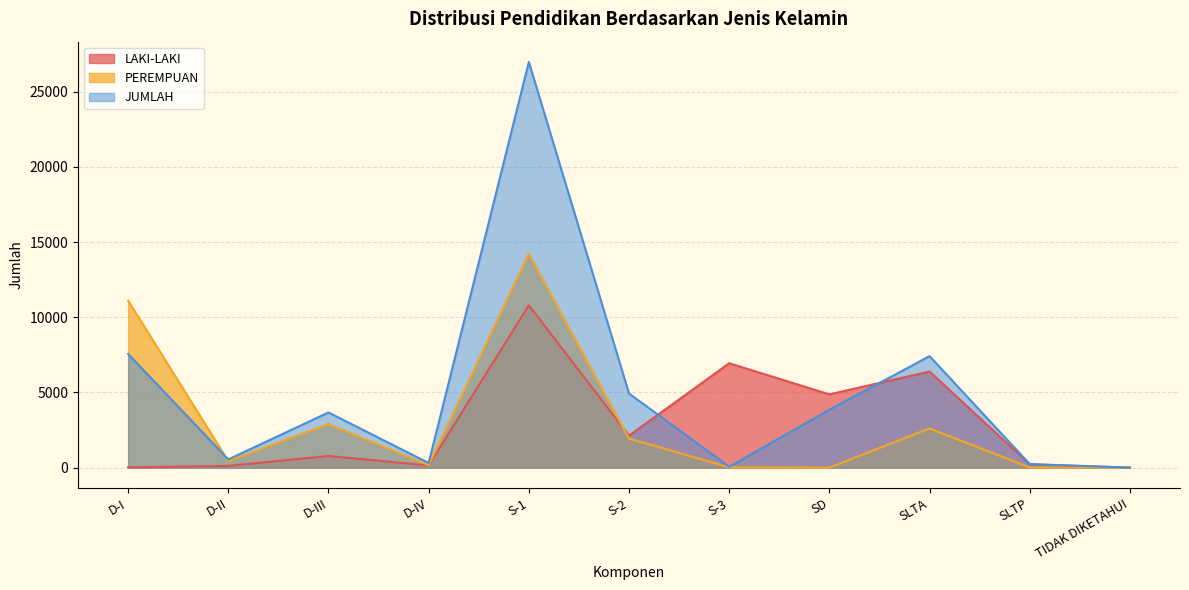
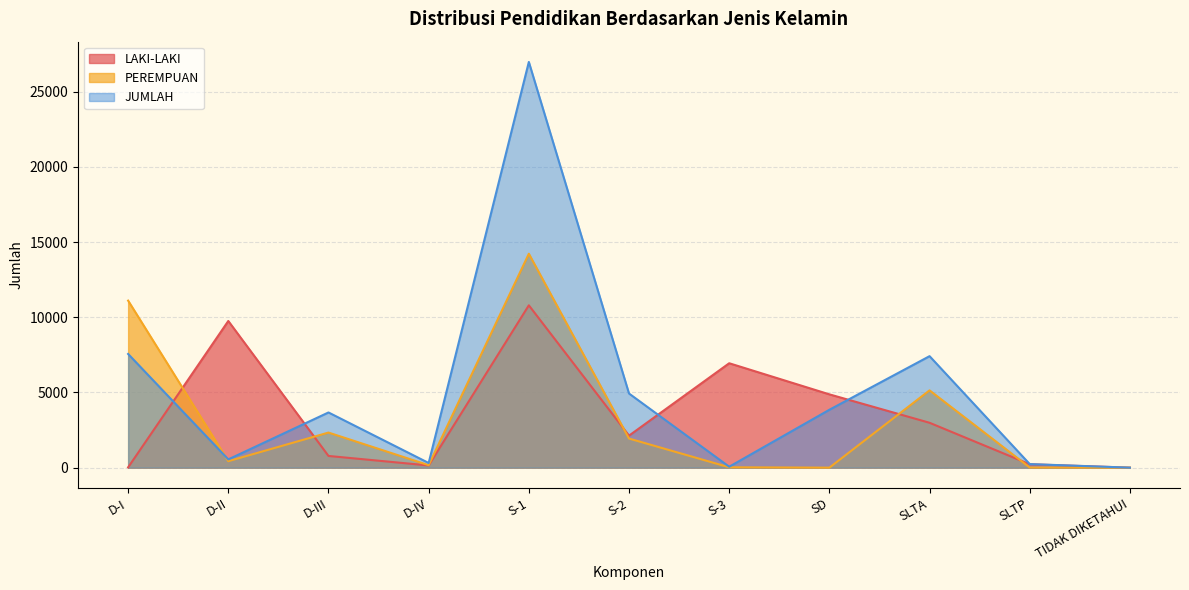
LAKI-LAKI, D-II: 100 -> 9800
PEREMPUAN, D-III: 2900 -> 2300
LAKI-LAKI, SLTA: 6400 -> 3000
PEREMPUAN, SLTA: 2600 -> 5100
